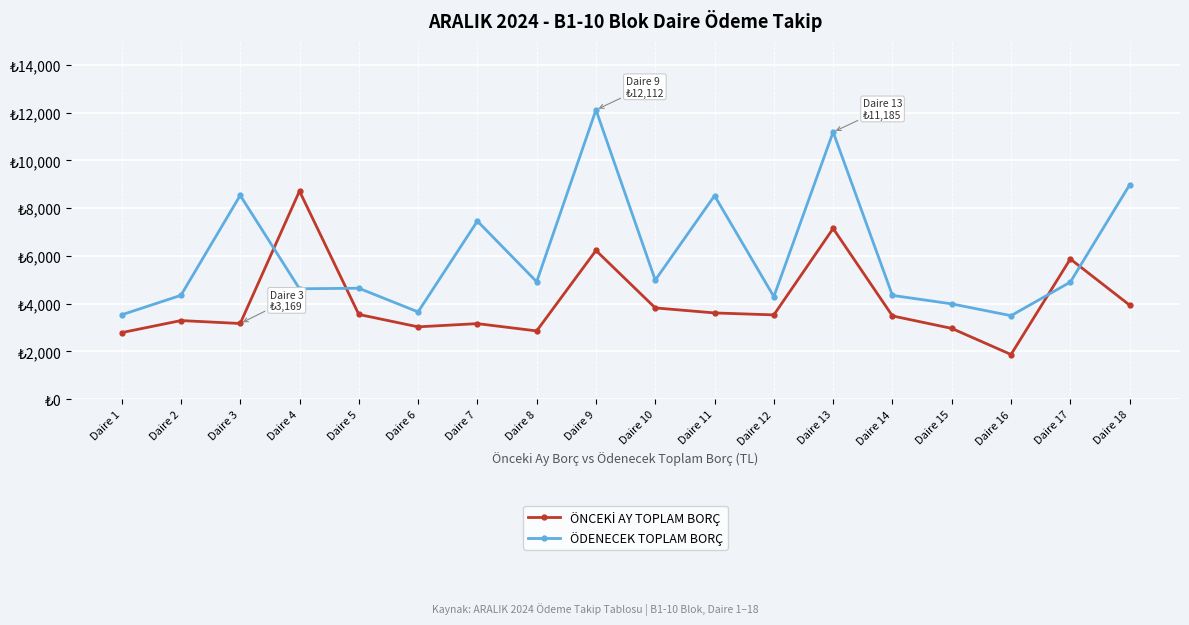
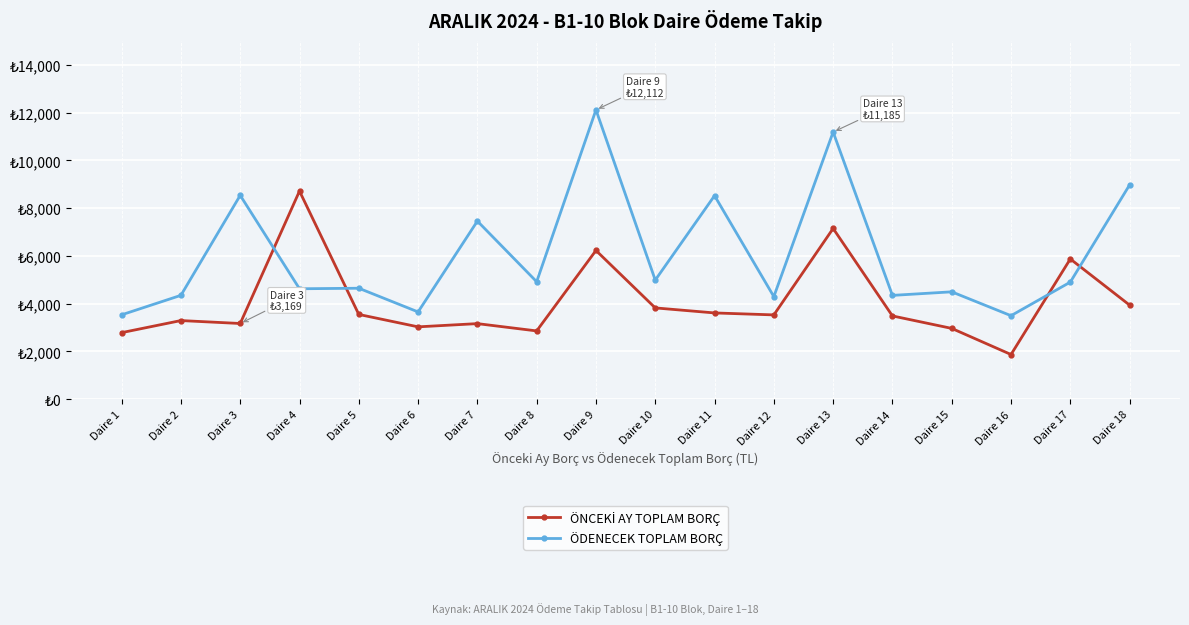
ÖDENECEK TOPLAM BORÇ, Daire 15: ₺4,000 -> ₺4,500
